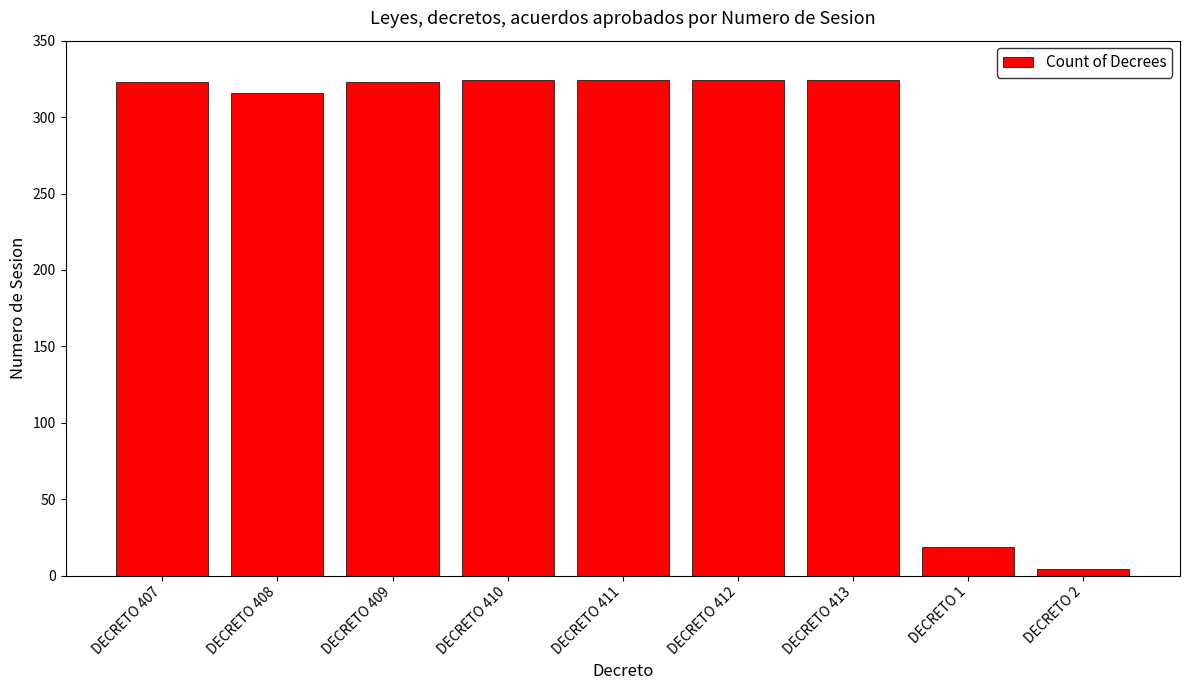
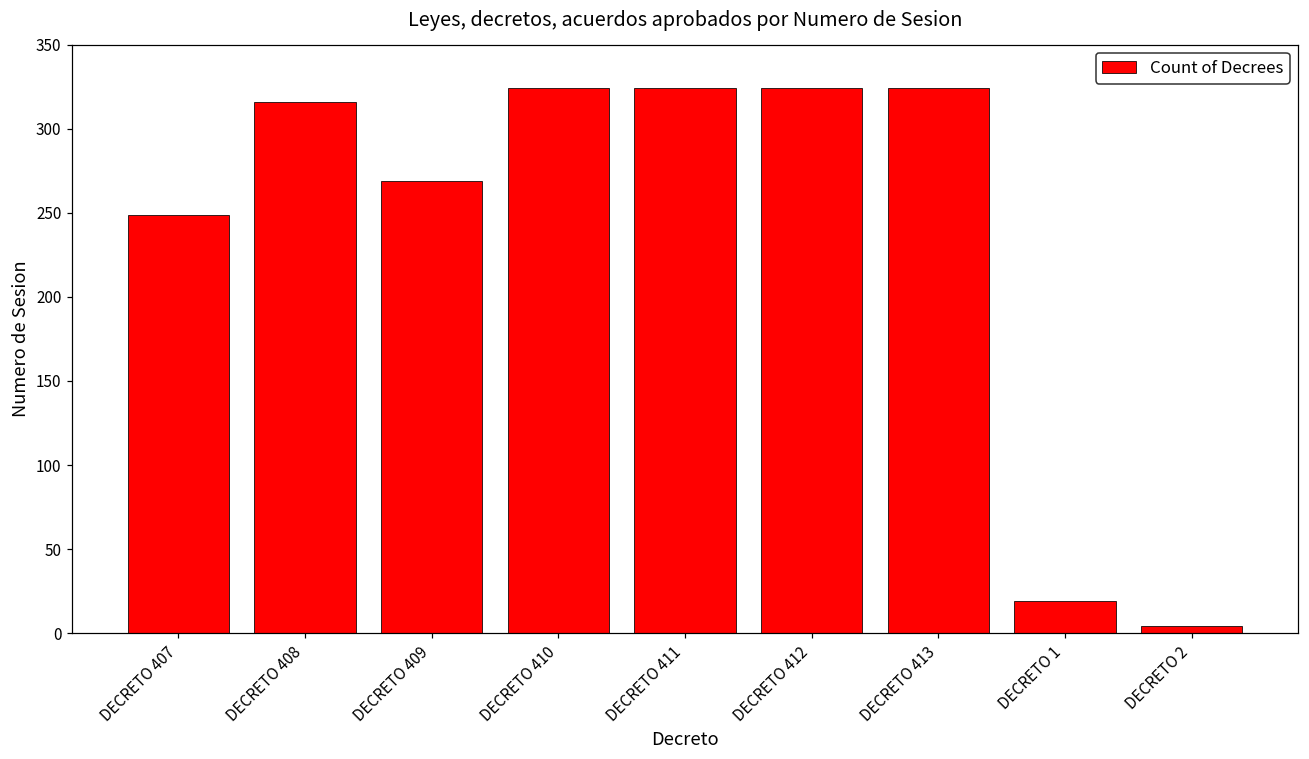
DECRETO 407: 323 -> 249
DECRETO 409: 323 -> 269
